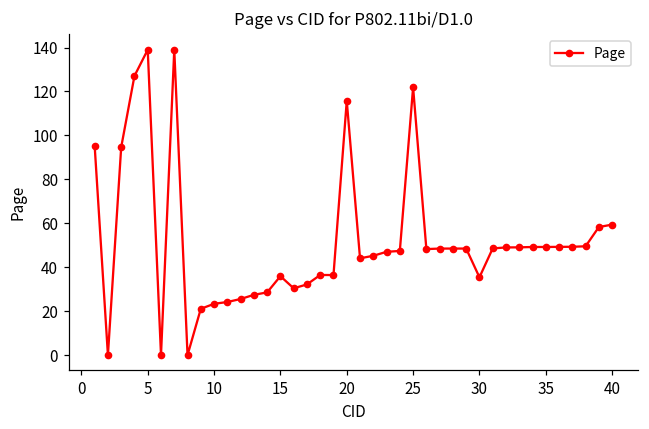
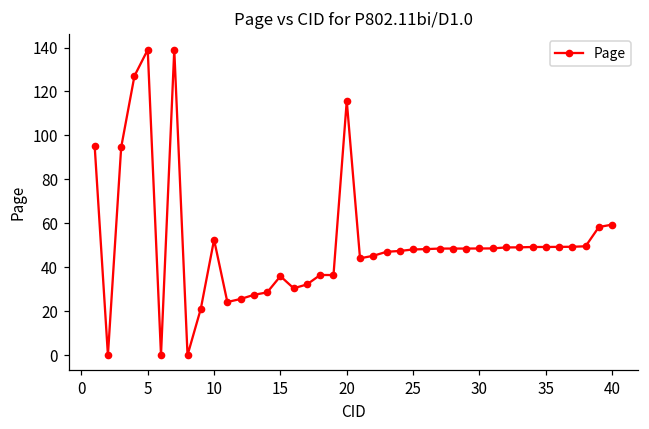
10: 23 -> 53
25: 122 -> 48
30: 35 -> 49
